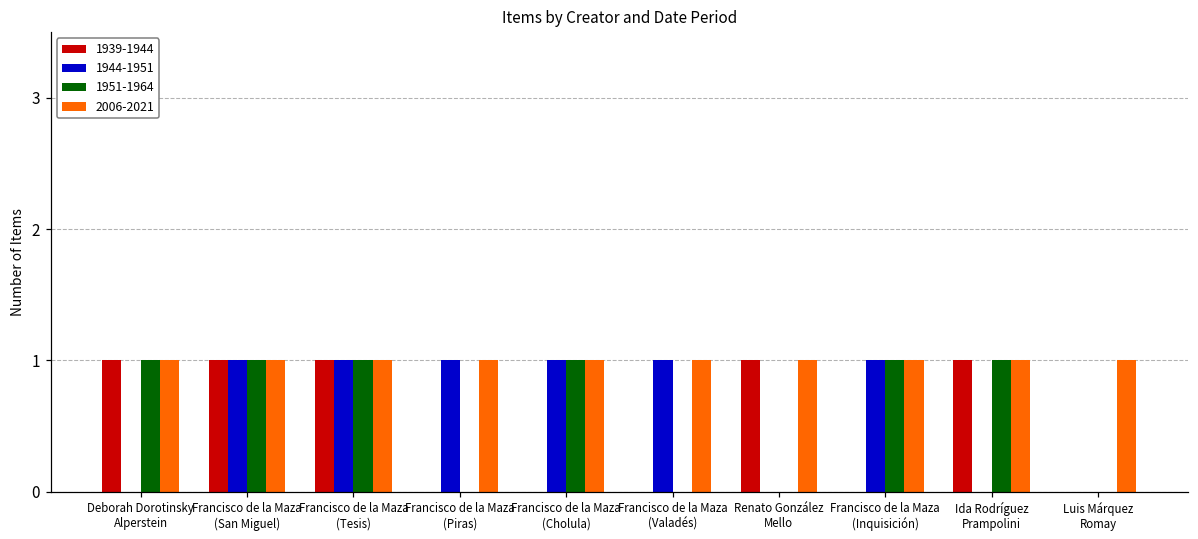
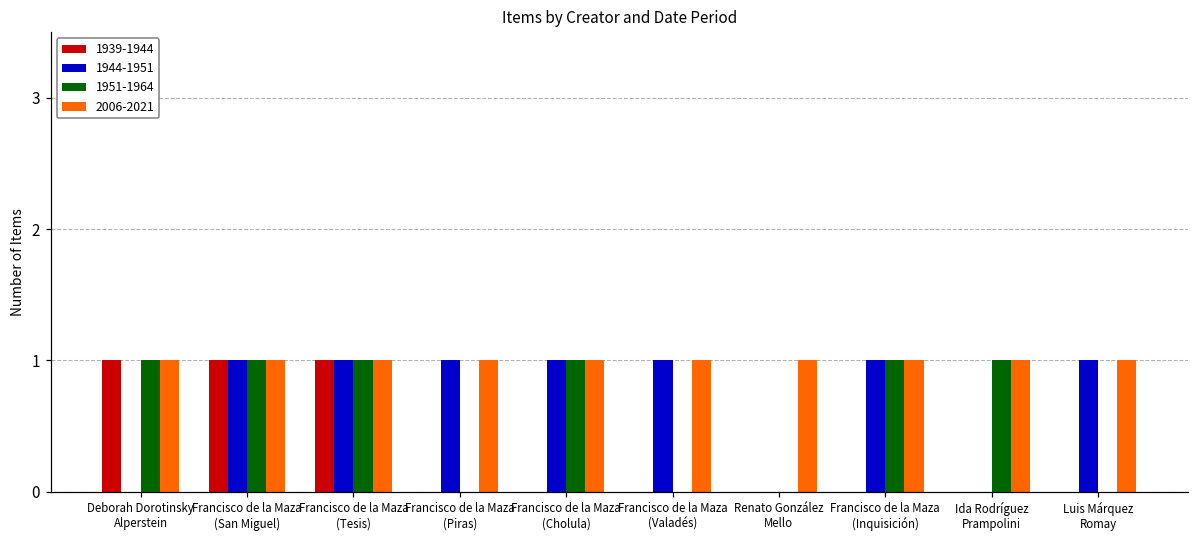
1939-1944, Renato González Mello: 1 -> 0
1939-1944, Ida Rodríguez Prampolini: 1 -> 0
1944-1951, Luis Márquez Romay: 0 -> 1
